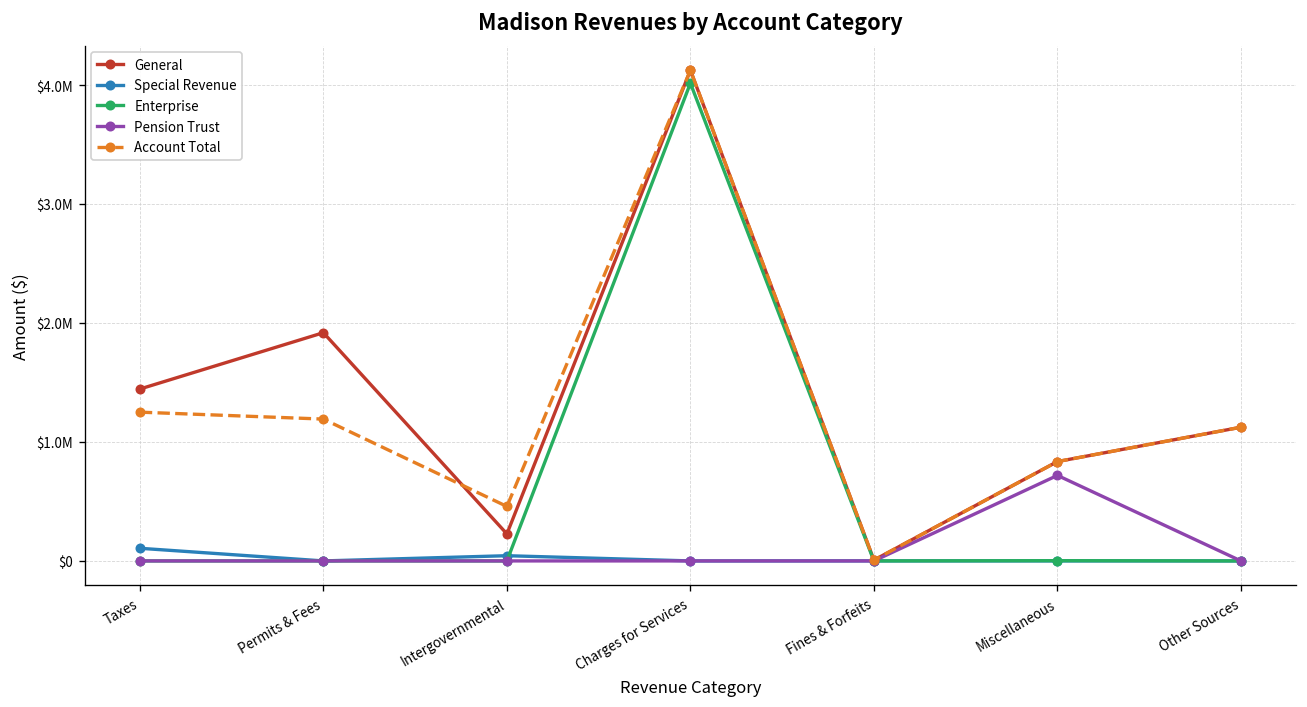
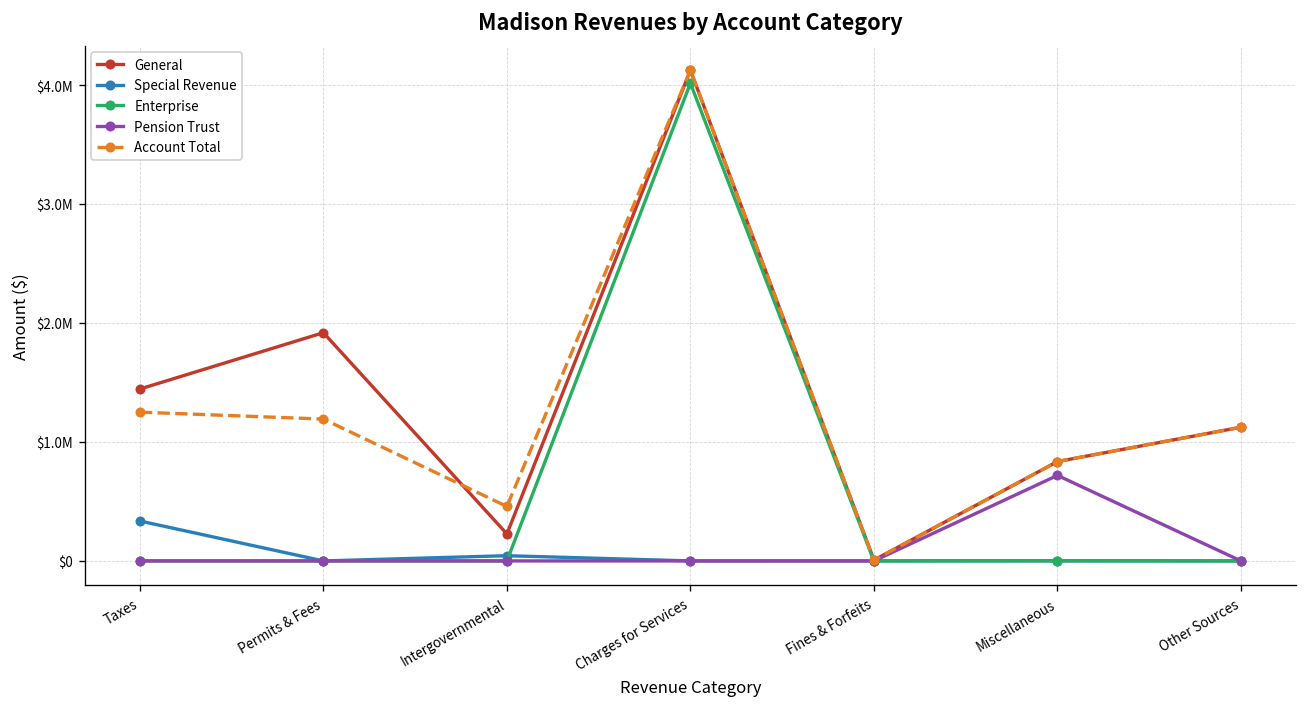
Special Revenue, Taxes: $100000 -> $300000
